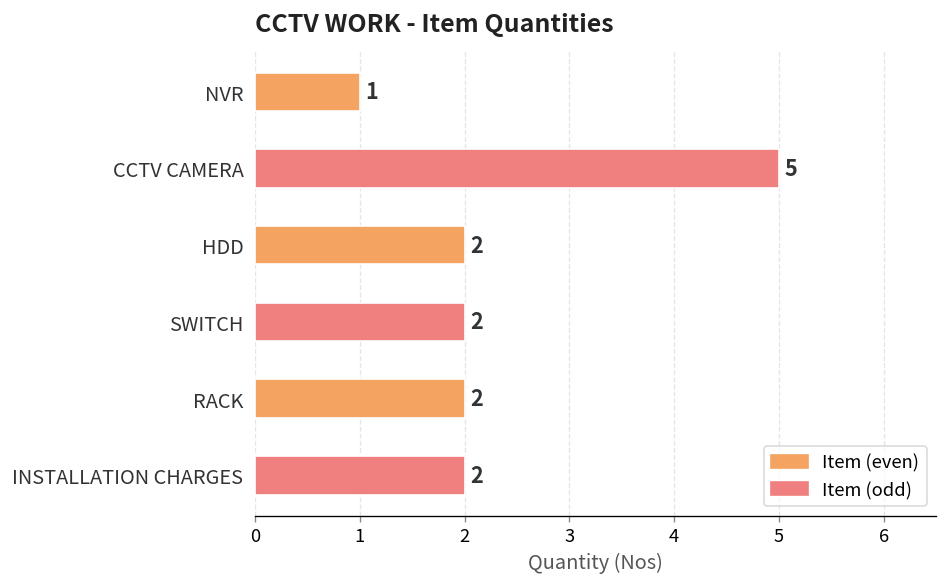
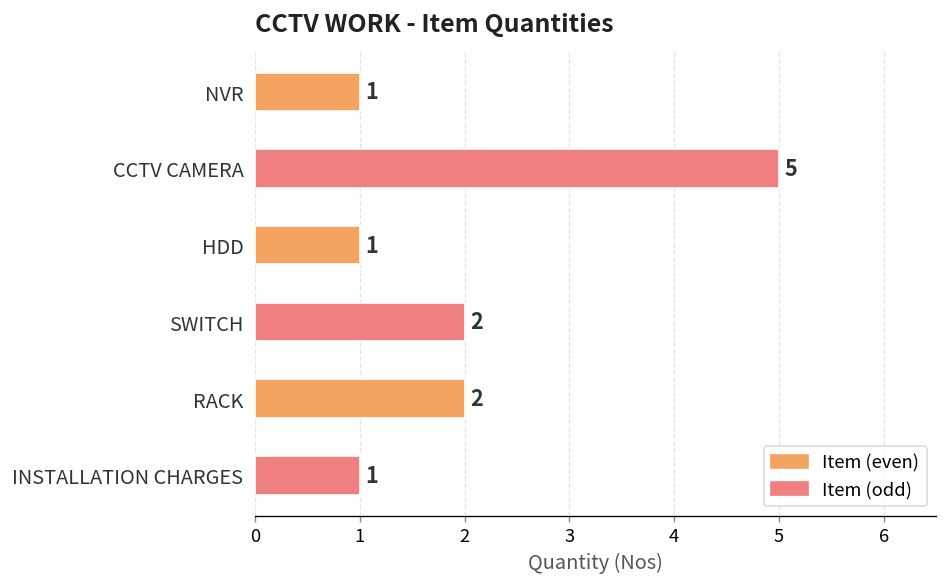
HDD: 2 -> 1
INSTALLATION CHARGES: 2 -> 1
